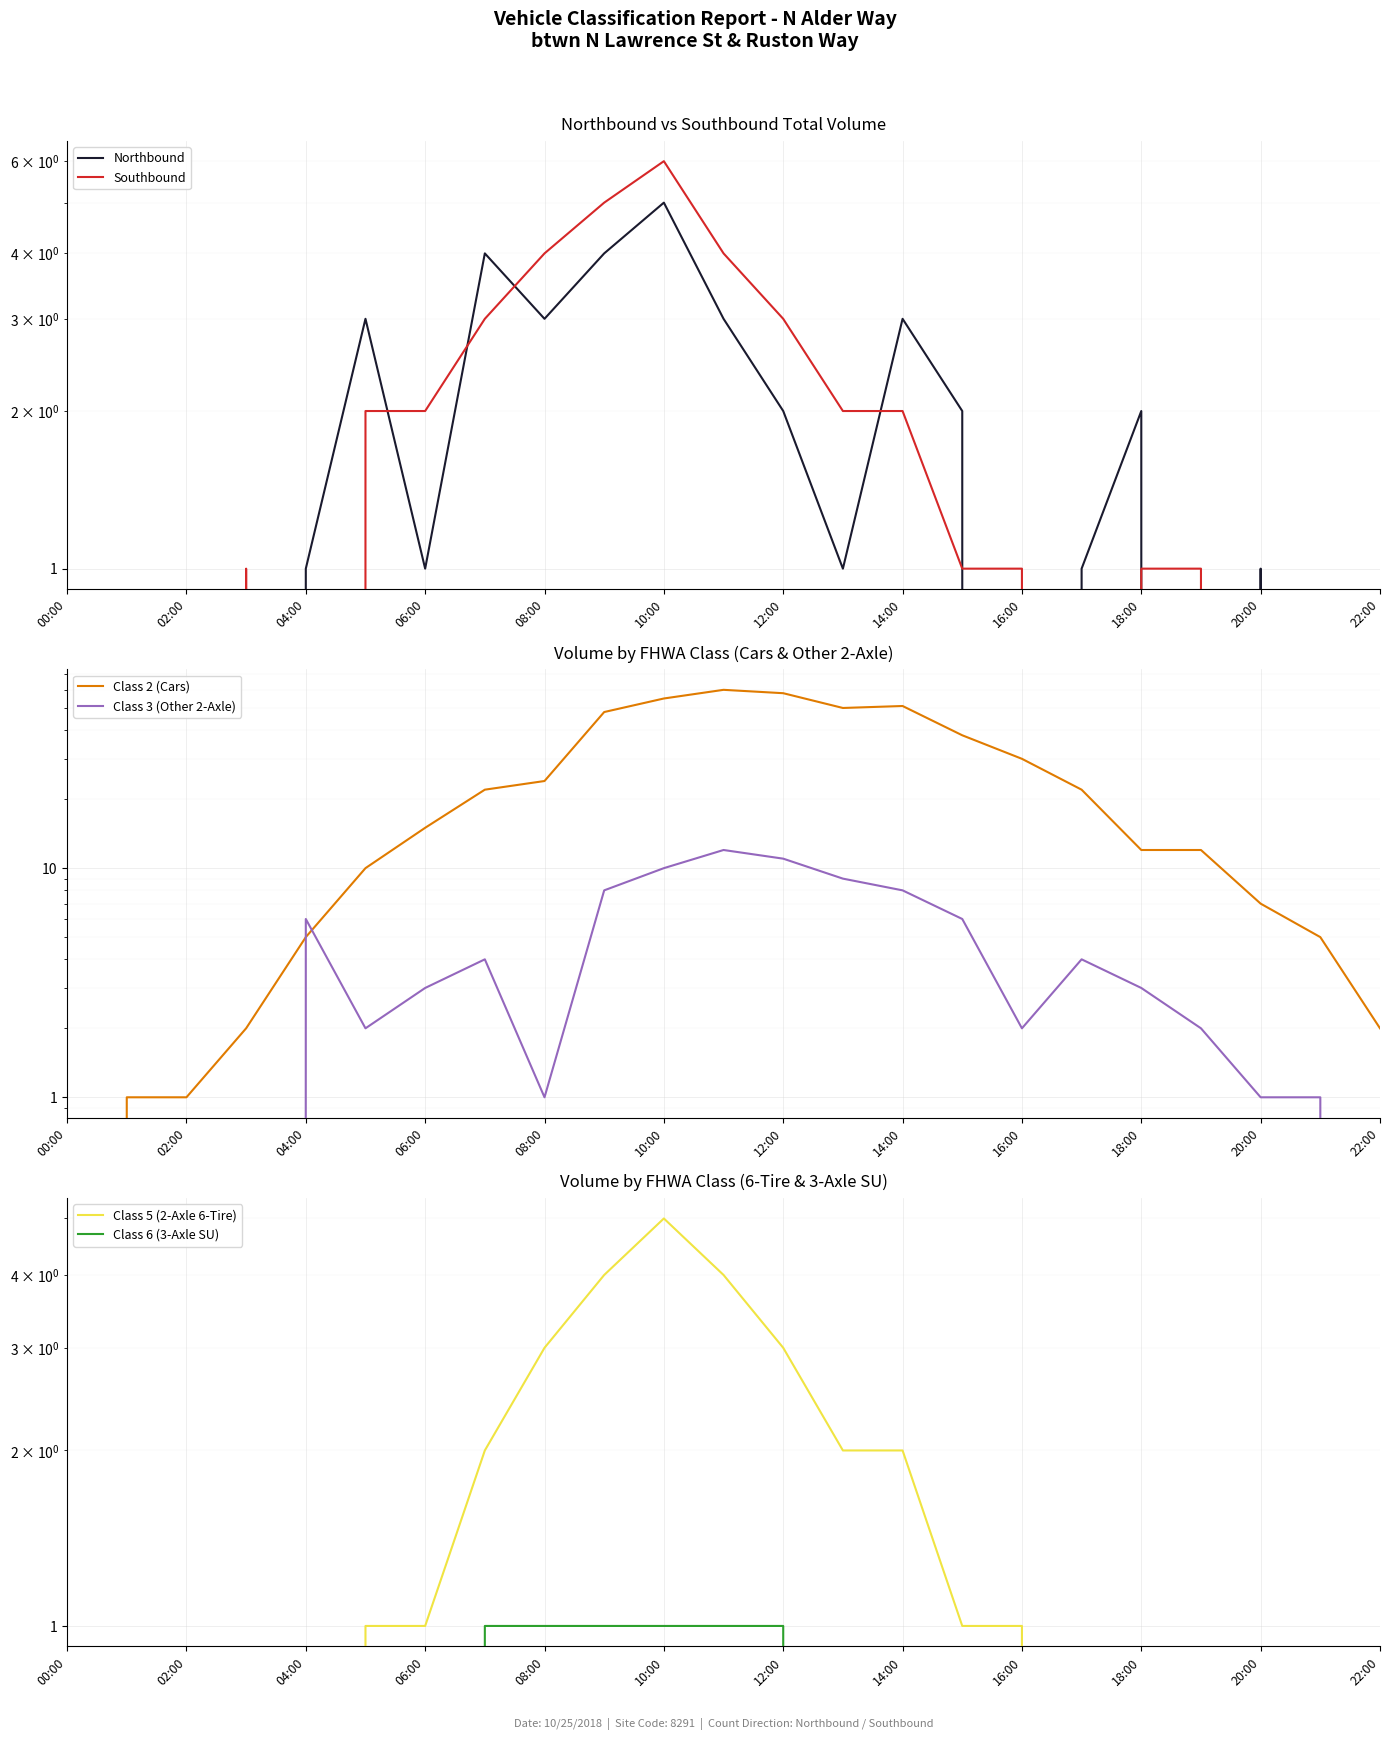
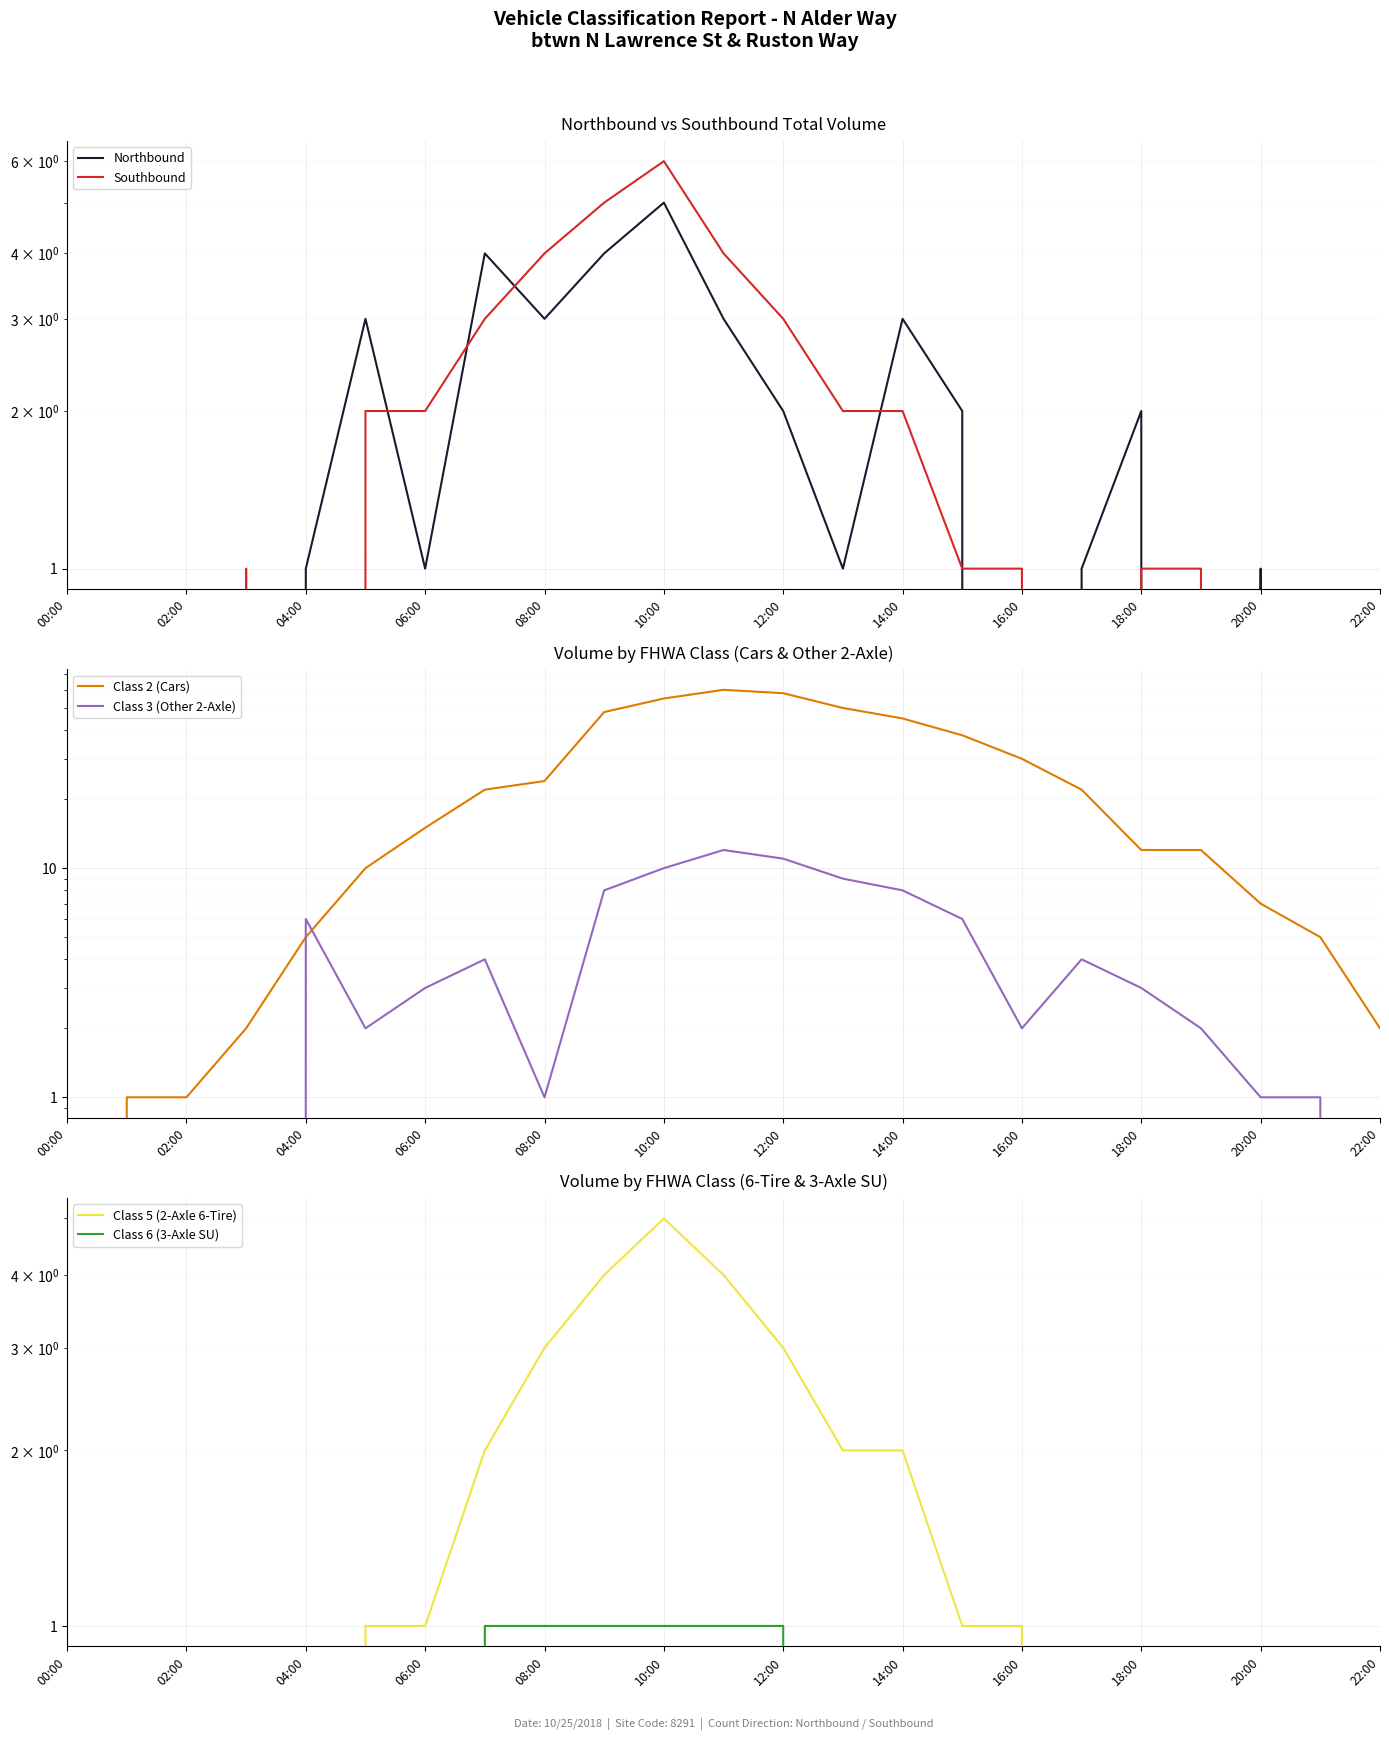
Volume by FHWA Class (Cars & Other 2-Axle), Class 2 (Cars), 14:00: 51 -> 45
